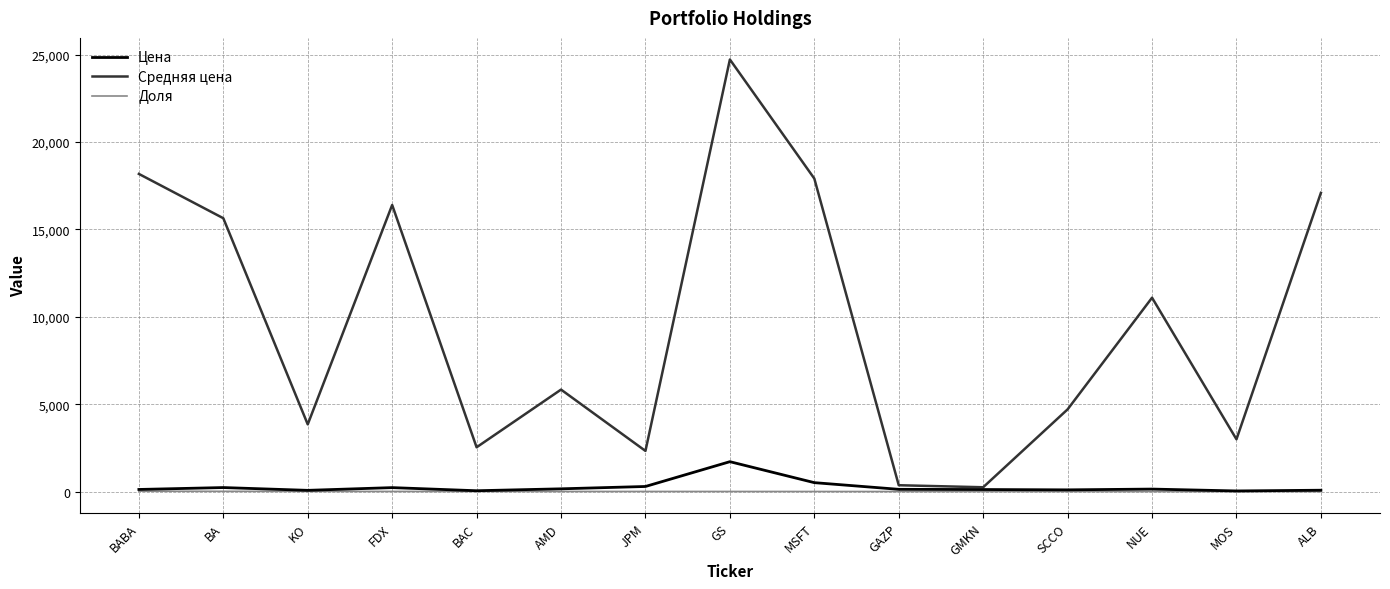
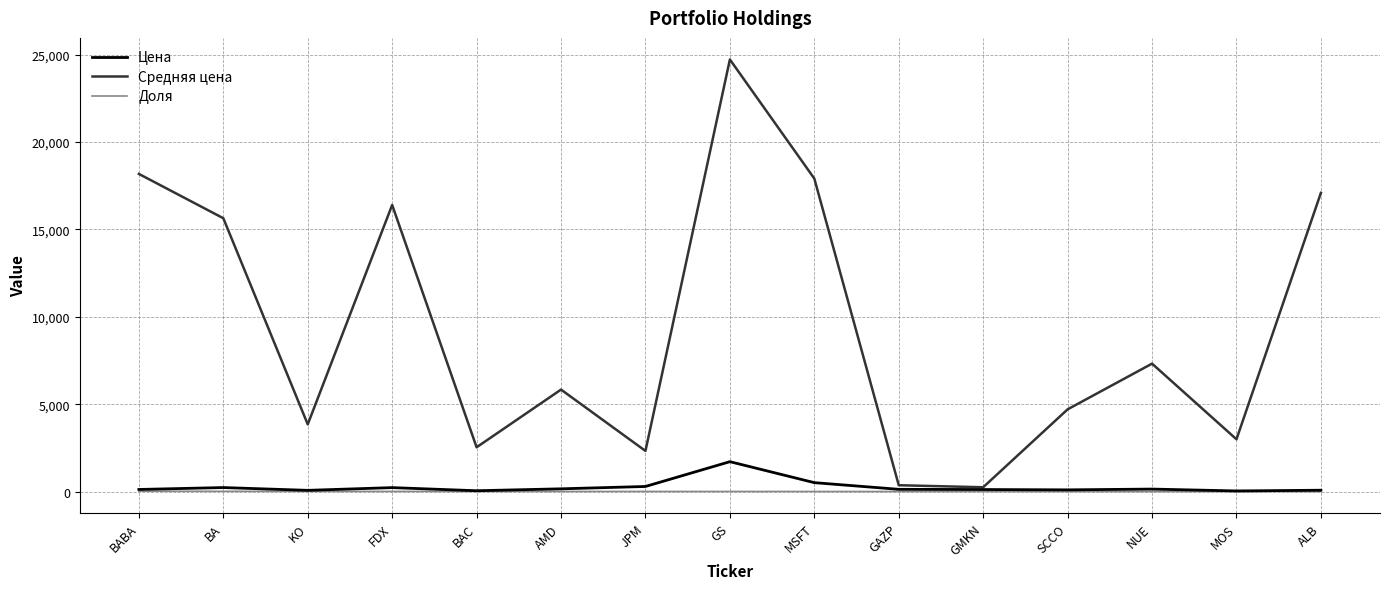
Средняя цена, NUE: 11,100 -> 7,300
